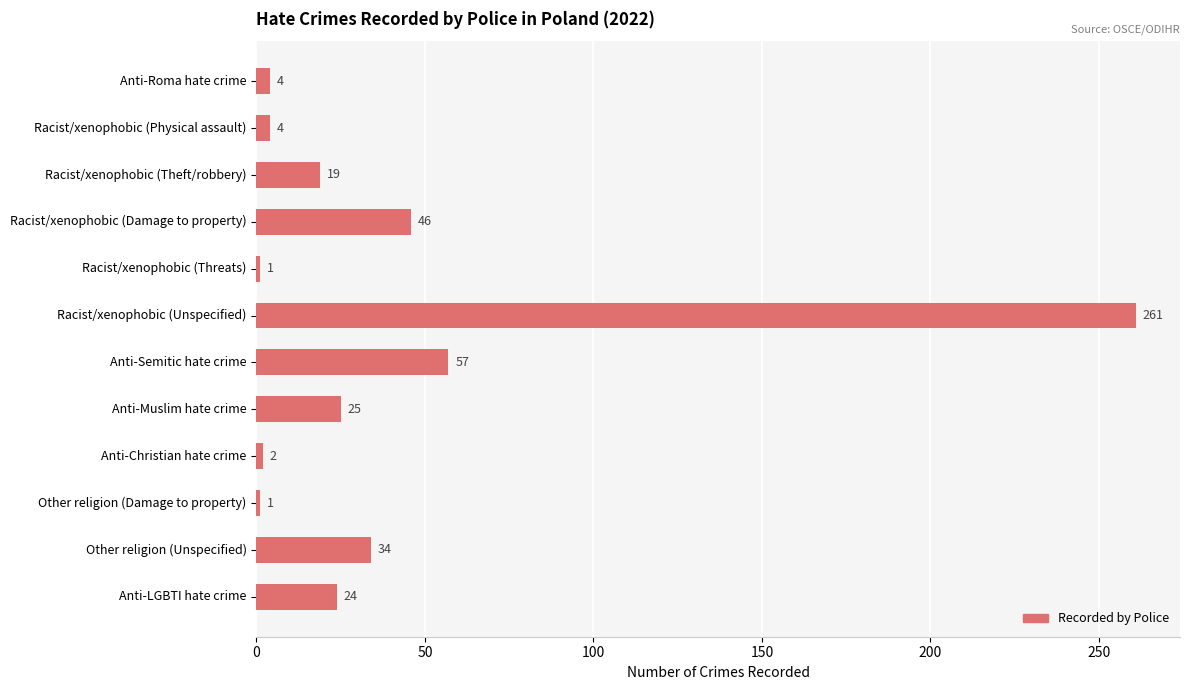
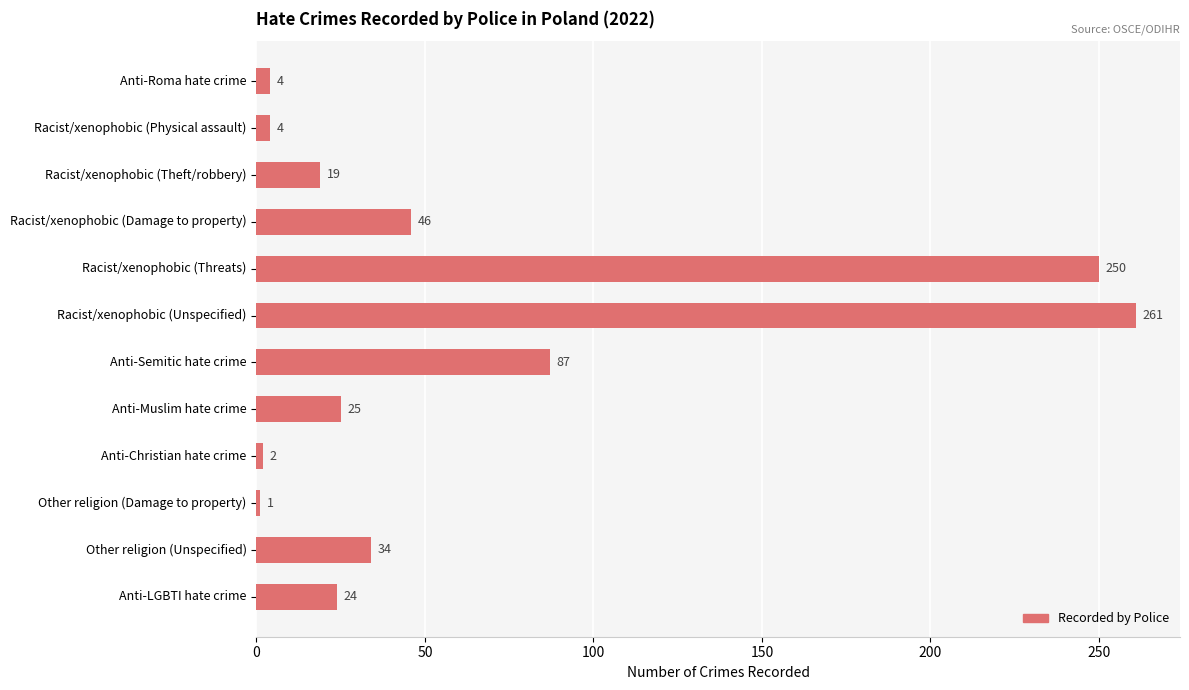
Racist/xenophobic (Threats): 1 -> 250
Anti-Semitic hate crime: 57 -> 87
